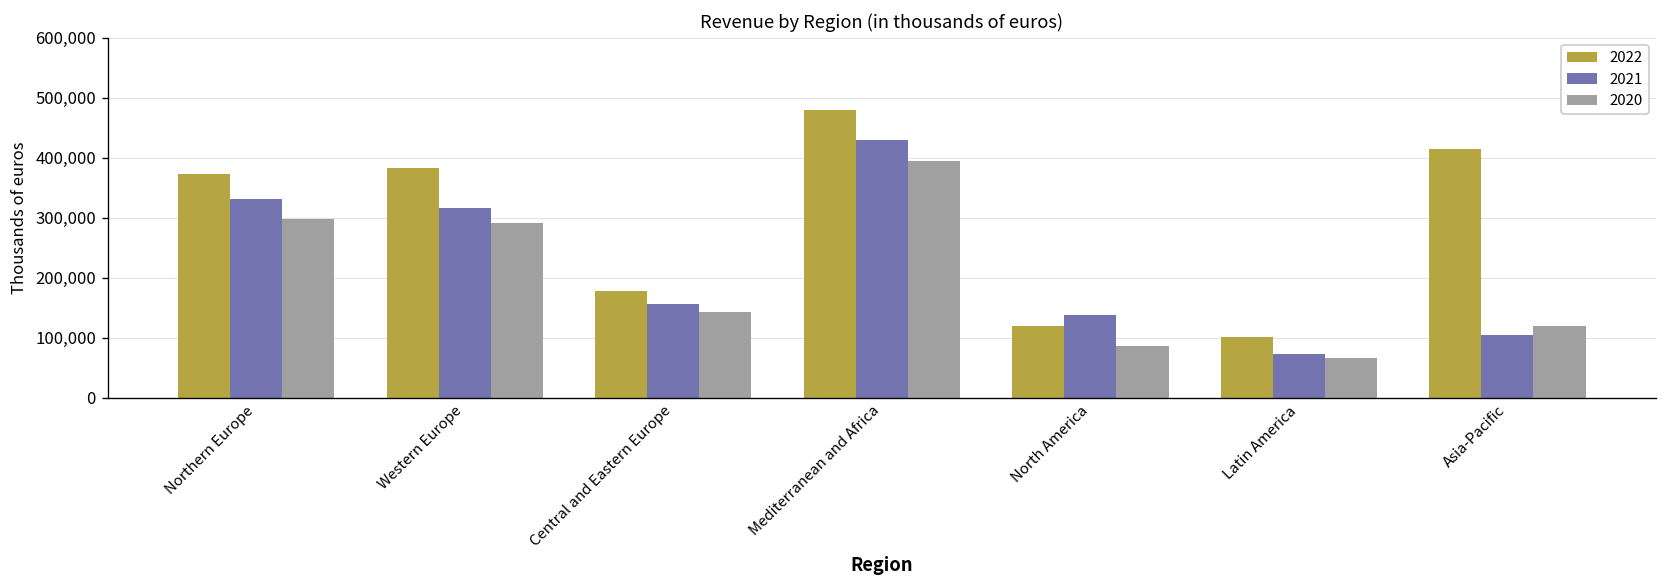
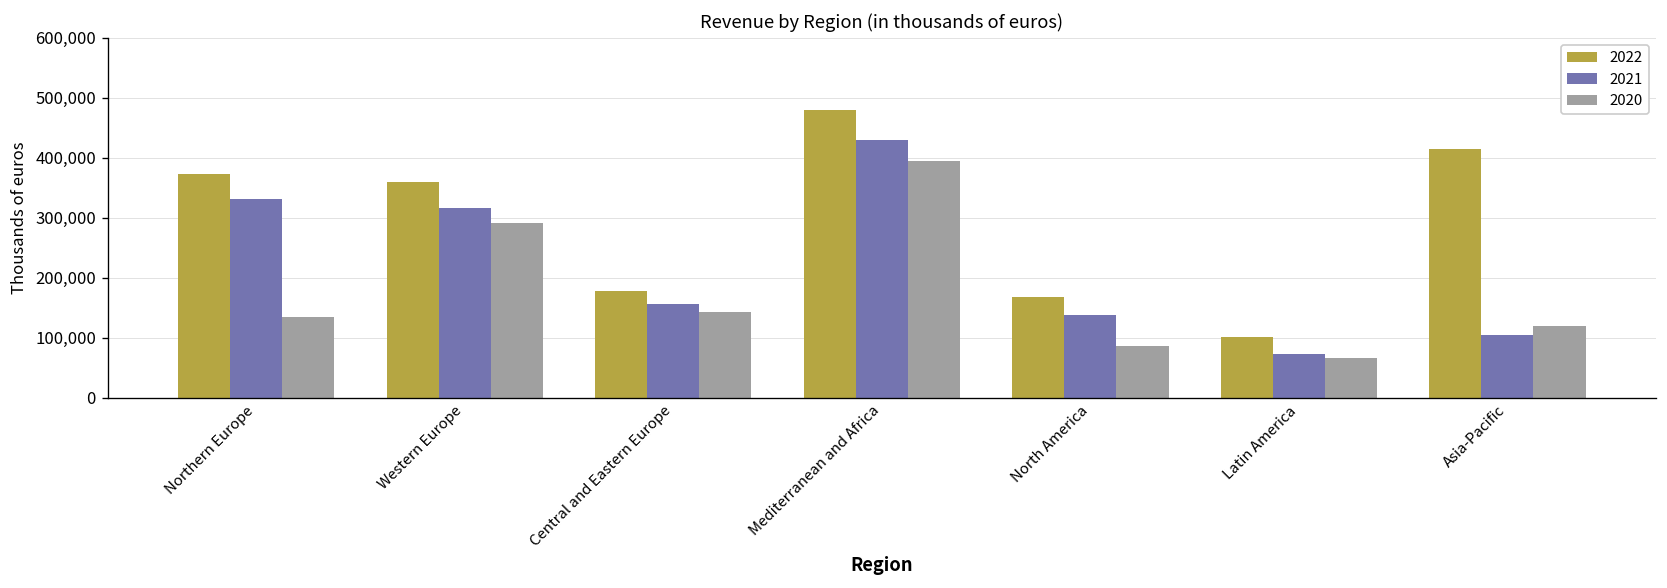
2020, Northern Europe: 300,000 -> 130,000
2022, Western Europe: 380,000 -> 360,000
2022, North America: 120,000 -> 170,000
